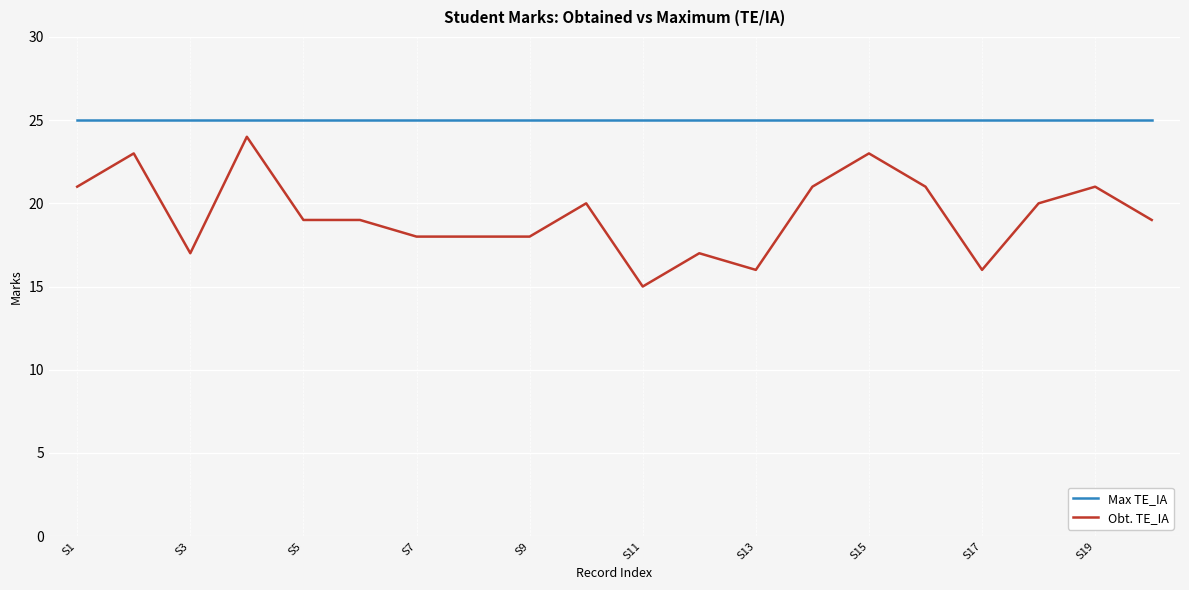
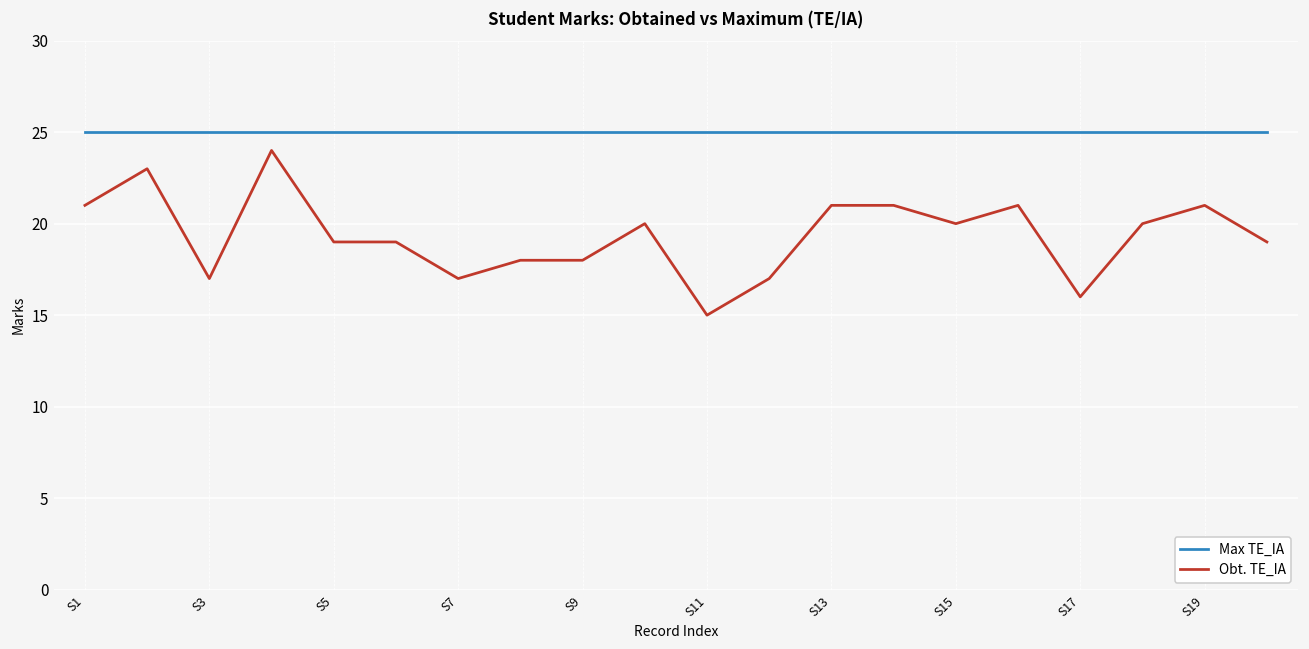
Obt. TE_IA, S7: 18 -> 17
Obt. TE_IA, S13: 16 -> 21
Obt. TE_IA, S15: 23 -> 20
